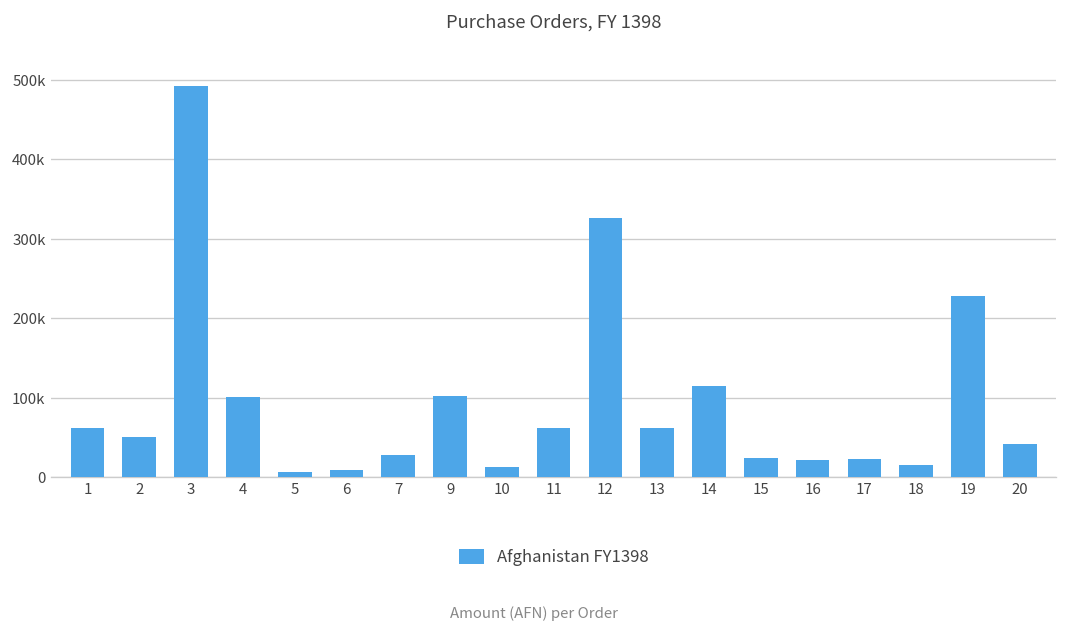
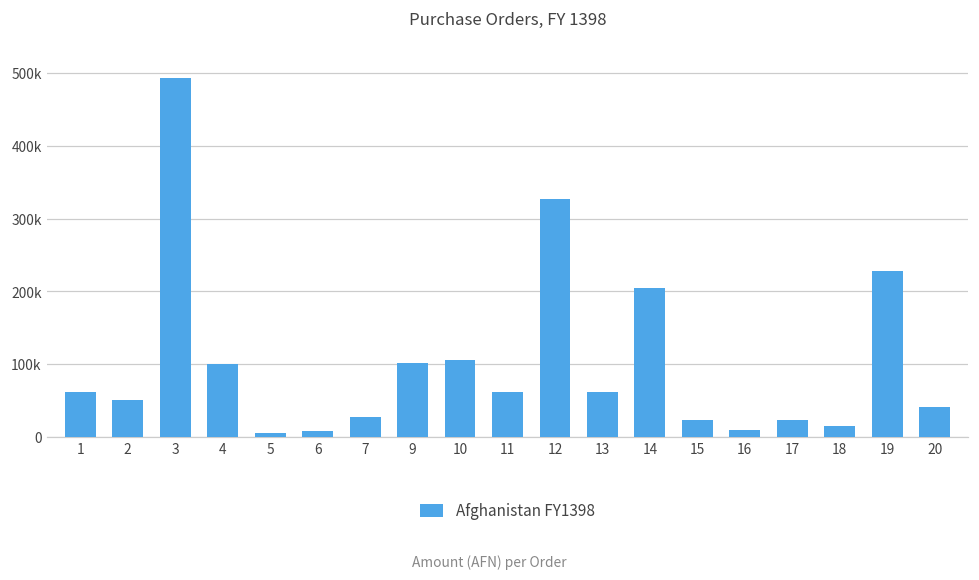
10: 10000 -> 110000
14: 120000 -> 200000
16: 20000 -> 10000
